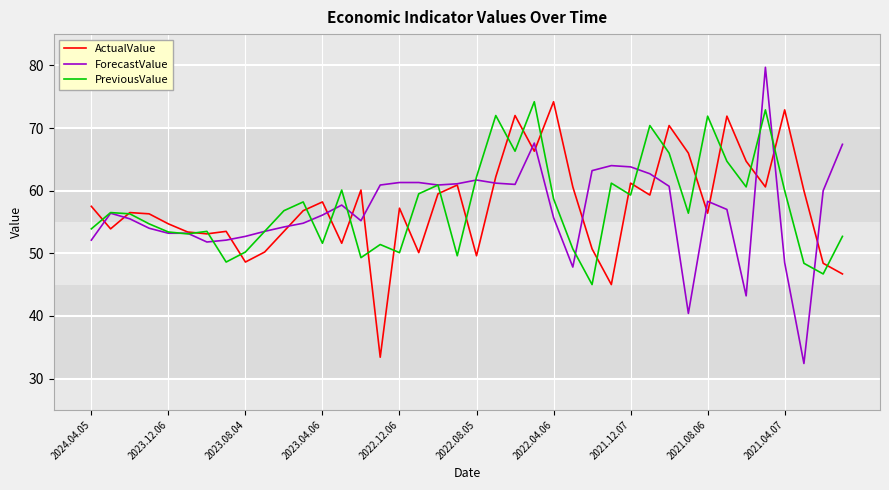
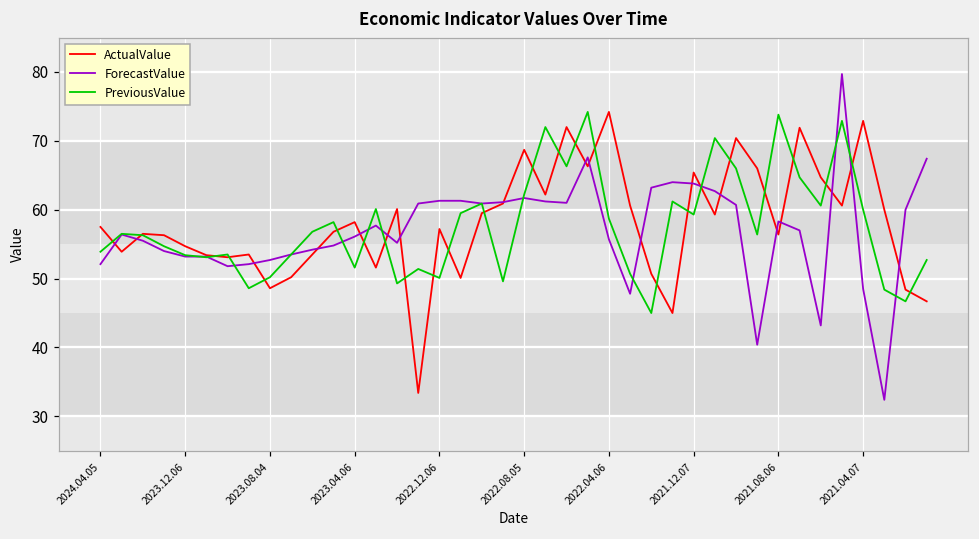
ActualValue, 2022.08.05: 50 -> 69
ActualValue, 2021.12.07: 61 -> 65
PreviousValue, 2021.08.06: 72 -> 74
